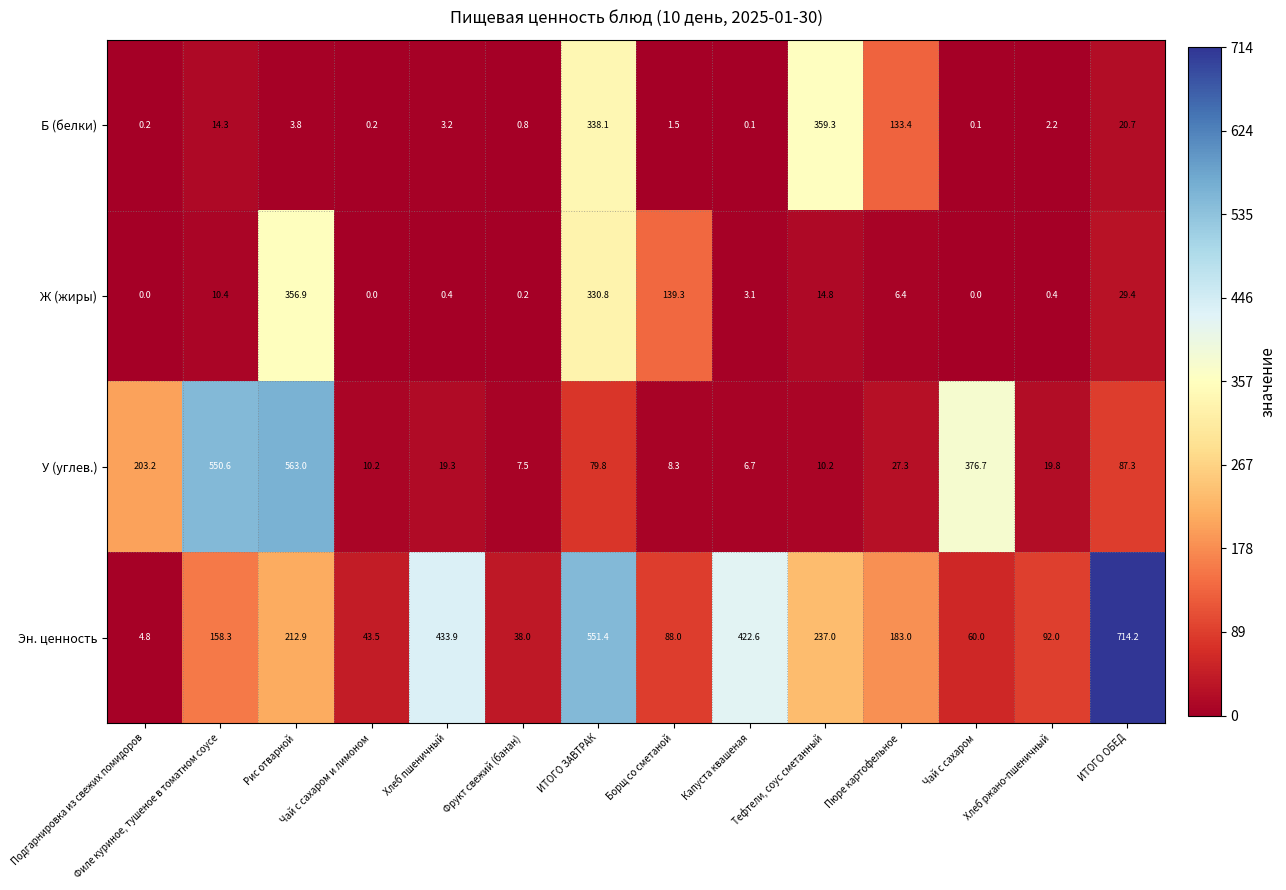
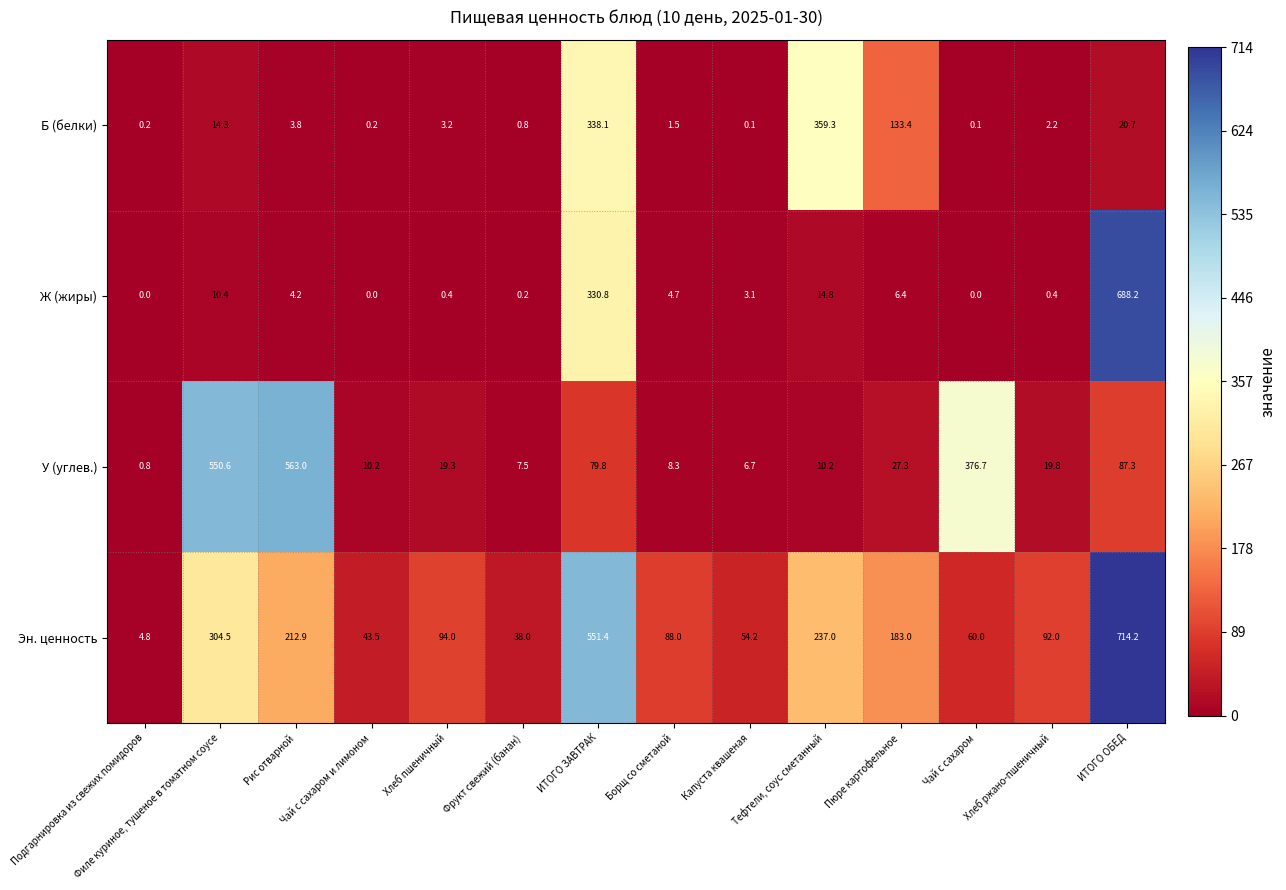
Ж (жиры), Рис отварной: 356.9 -> 4.2
Ж (жиры), Борщ со сметаной: 139.3 -> 4.7
Ж (жиры), ИТОГО ОБЕД: 29.4 -> 688.2
У (углев.), Подгарнировка из свежих помидоров: 203.2 -> 0.8
Эн. ценность, Филе куриное, тушеное в томатном соусе: 158.3 -> 304.5
Эн. ценность, Хлеб пшеничный: 433.9 -> 94.0
Эн. ценность, Капуста квашеная: 422.6 -> 54.2
